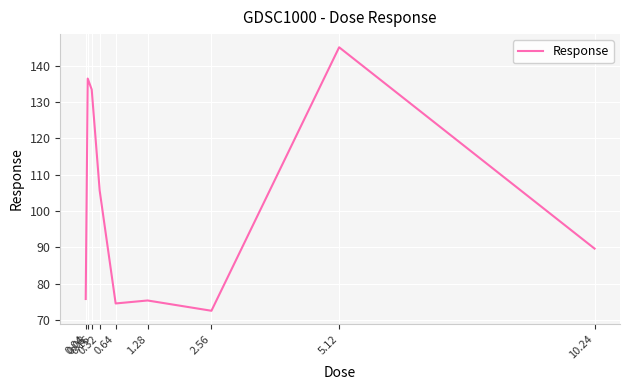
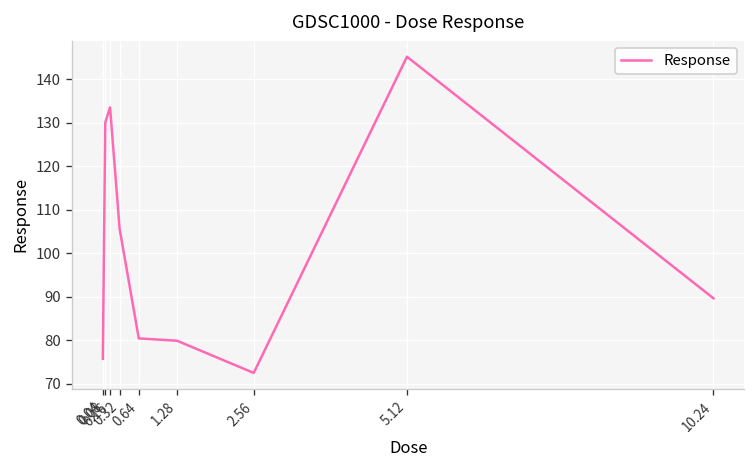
0.08: 137 -> 130
0.64: 75 -> 80
1.28: 75 -> 80
